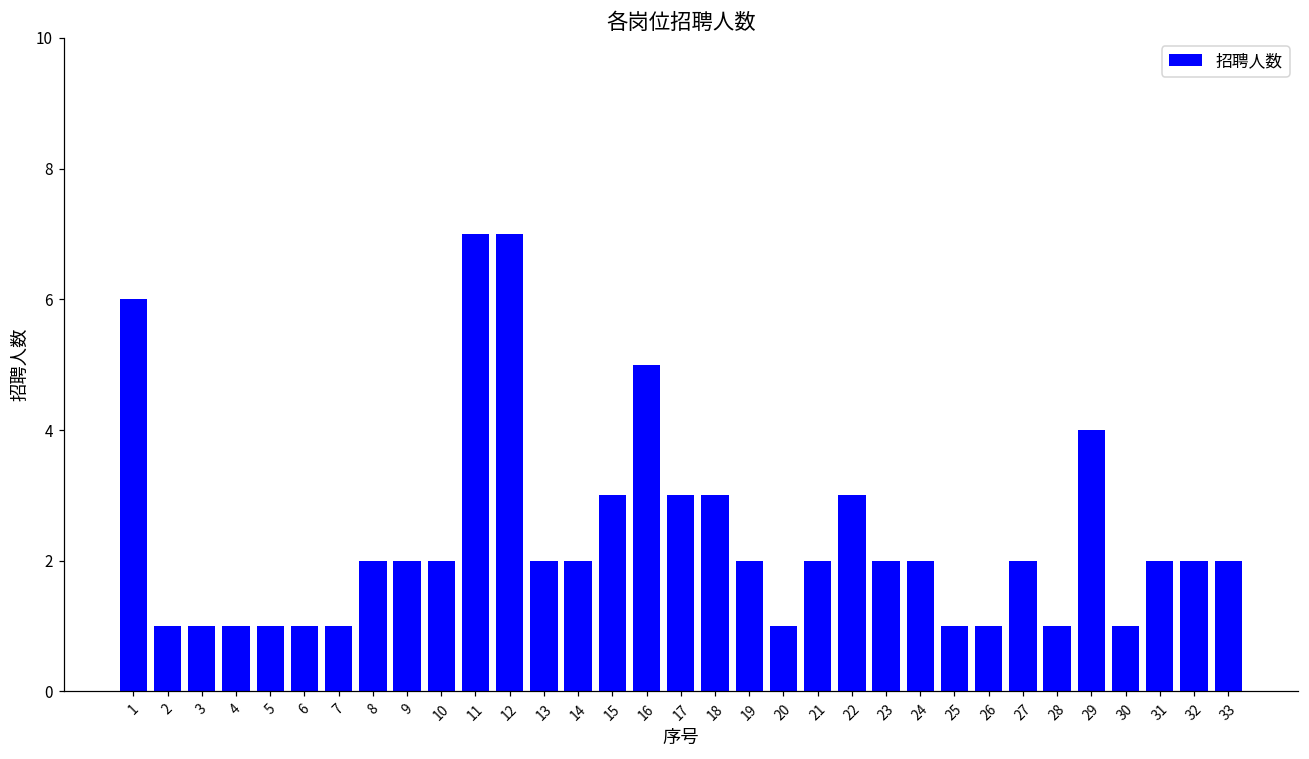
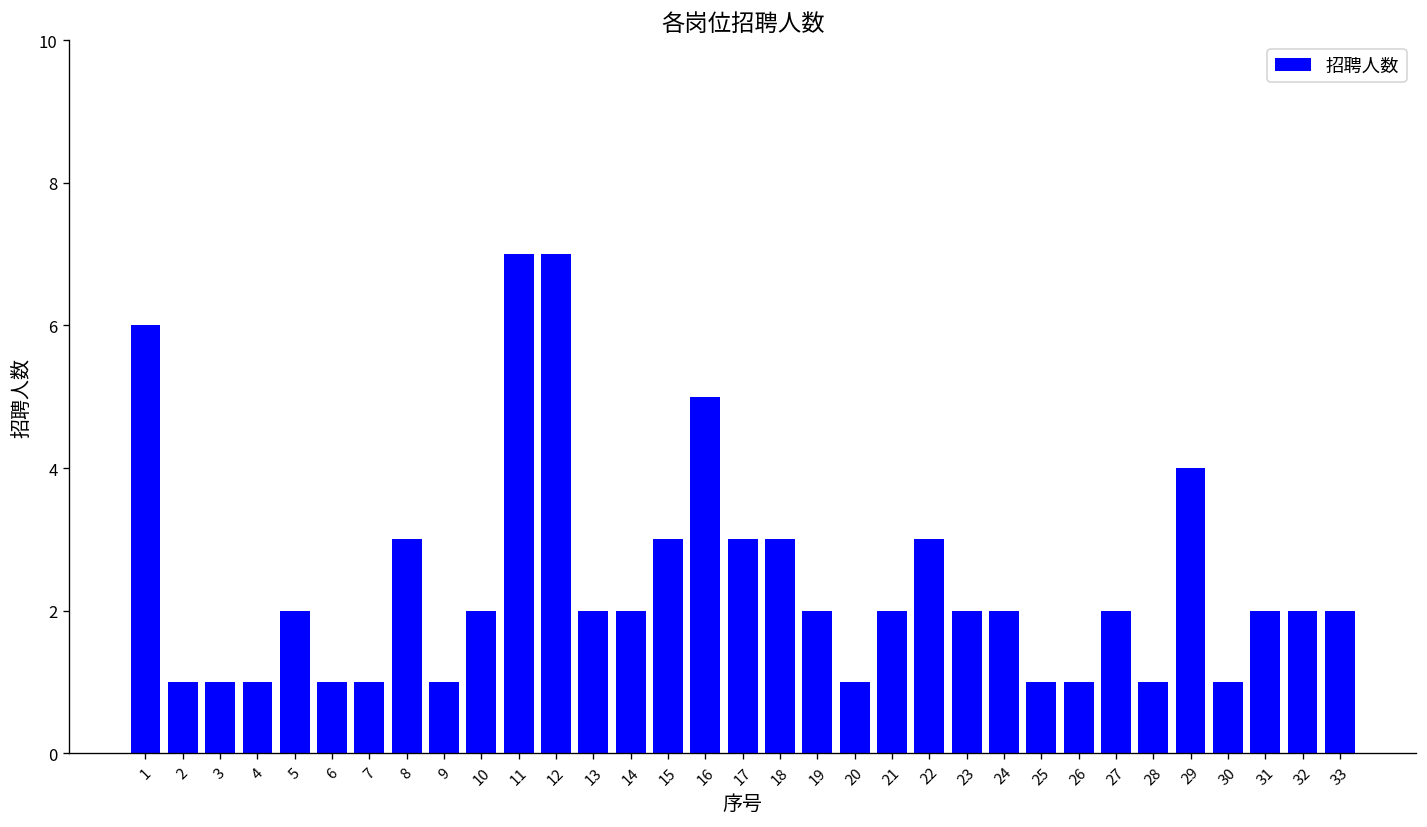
5: 1 -> 2
8: 2 -> 3
9: 2 -> 1
